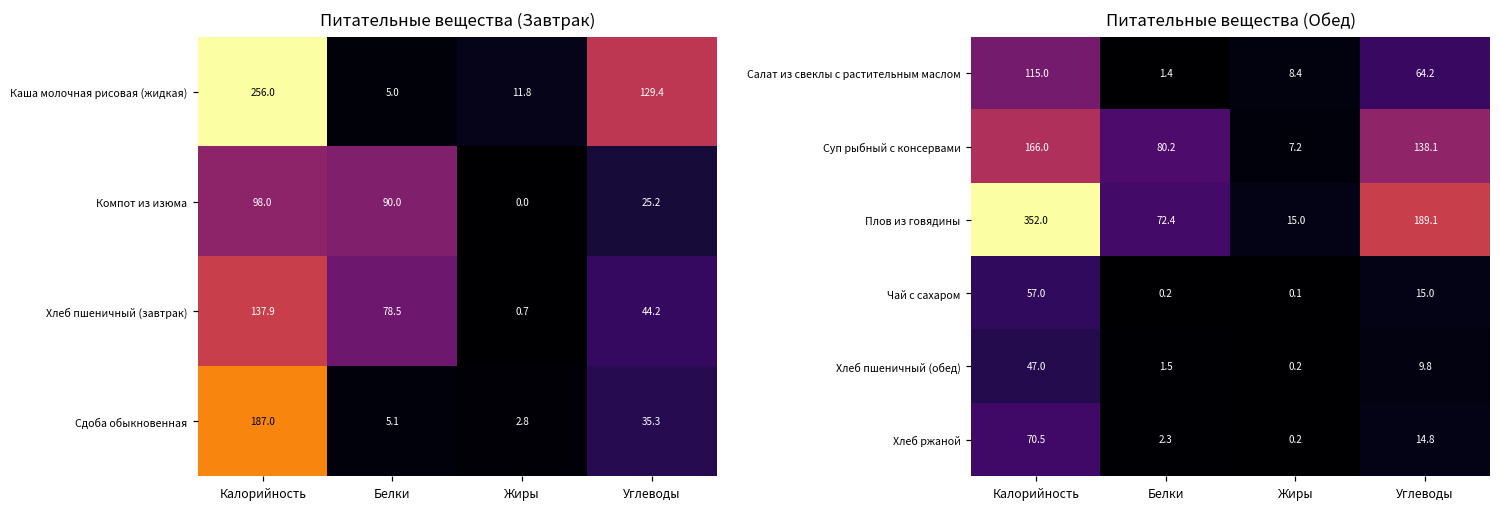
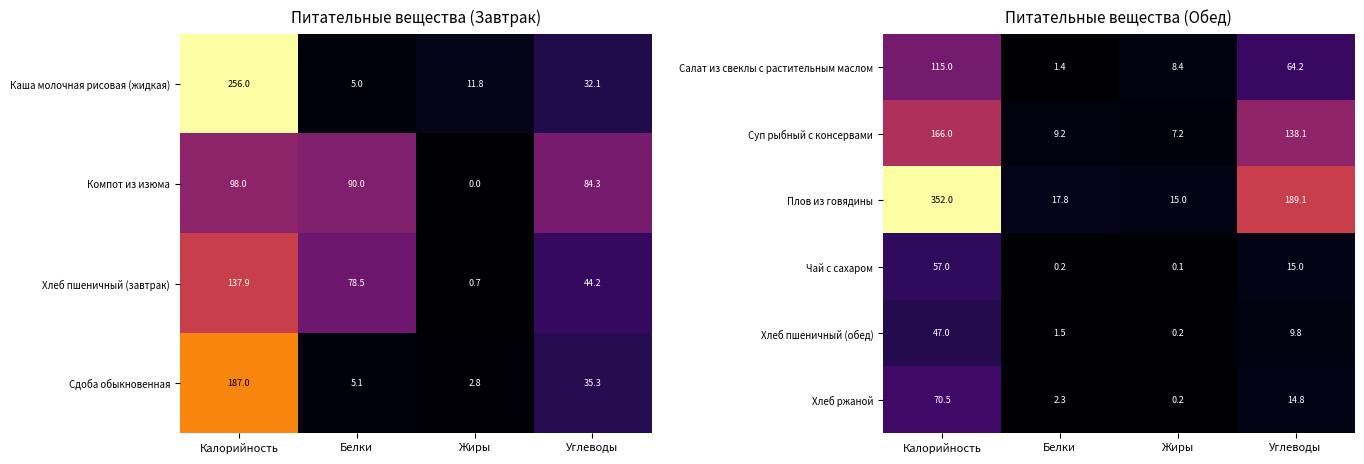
Питательные вещества (Завтрак), Каша молочная рисовая (жидкая), Углеводы: 129.4 -> 32.1
Питательные вещества (Завтрак), Компот из изюма, Углеводы: 25.2 -> 84.3
Питательные вещества (Обед), Суп рыбный с консервами, Белки: 80.2 -> 9.2
Питательные вещества (Обед), Плов из говядины, Белки: 72.4 -> 17.8
